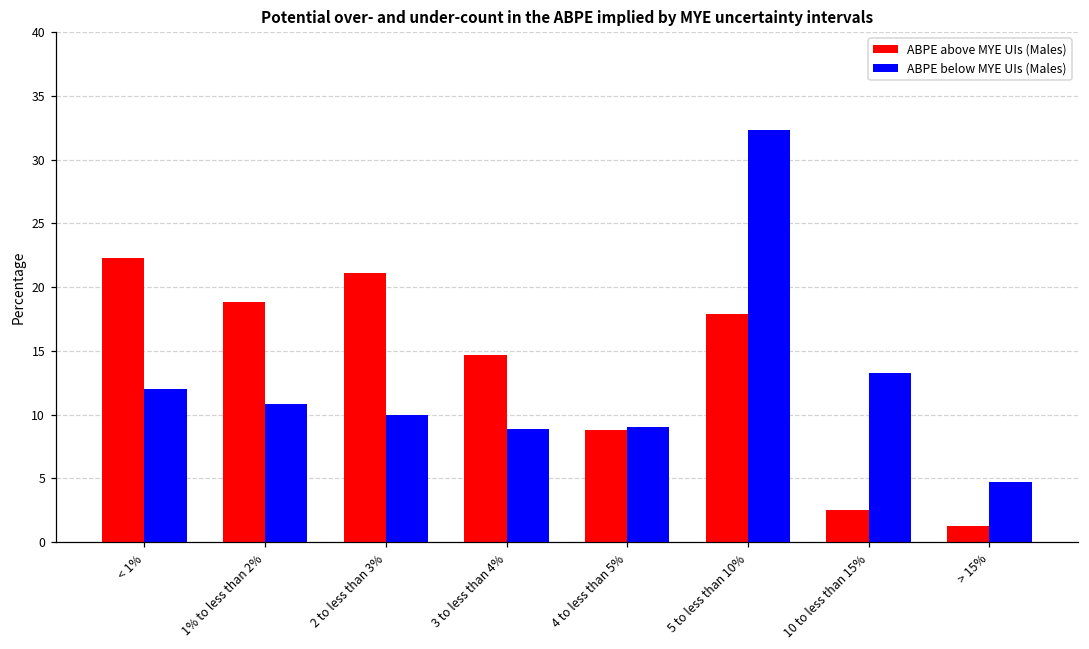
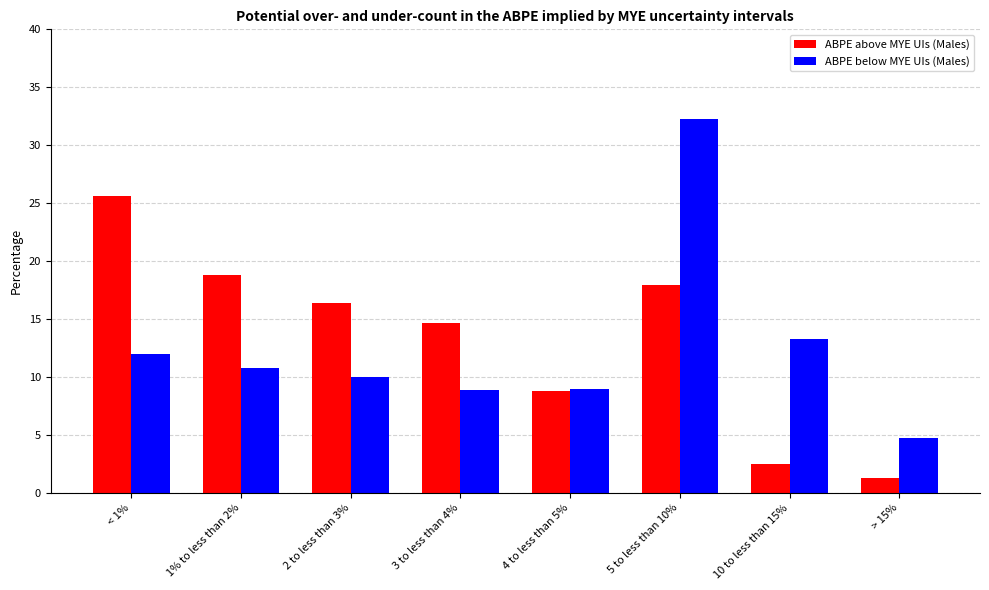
ABPE above MYE UIs (Males), < 1%: 22.3 -> 25.6
ABPE above MYE UIs (Males), 2 to less than 3%: 21.1 -> 16.4
